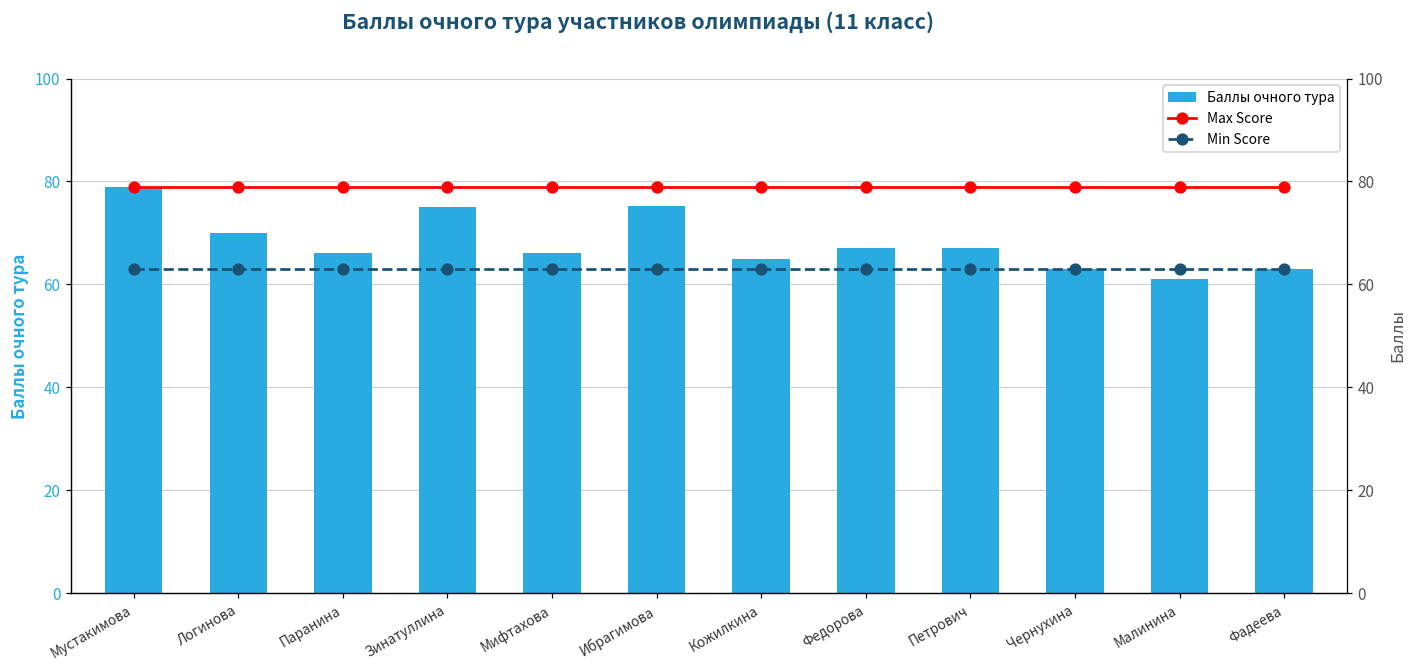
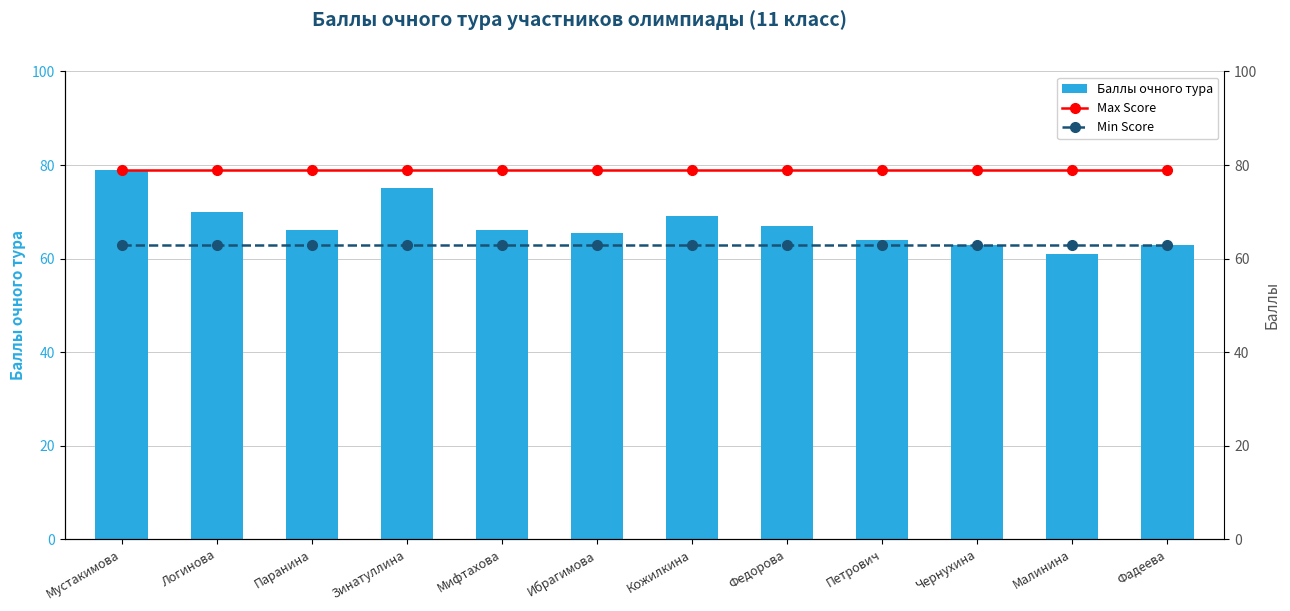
Баллы очного тура, Ибрагимова: 75 -> 66
Баллы очного тура, Кожилкина: 65 -> 69
Баллы очного тура, Петрович: 67 -> 64
